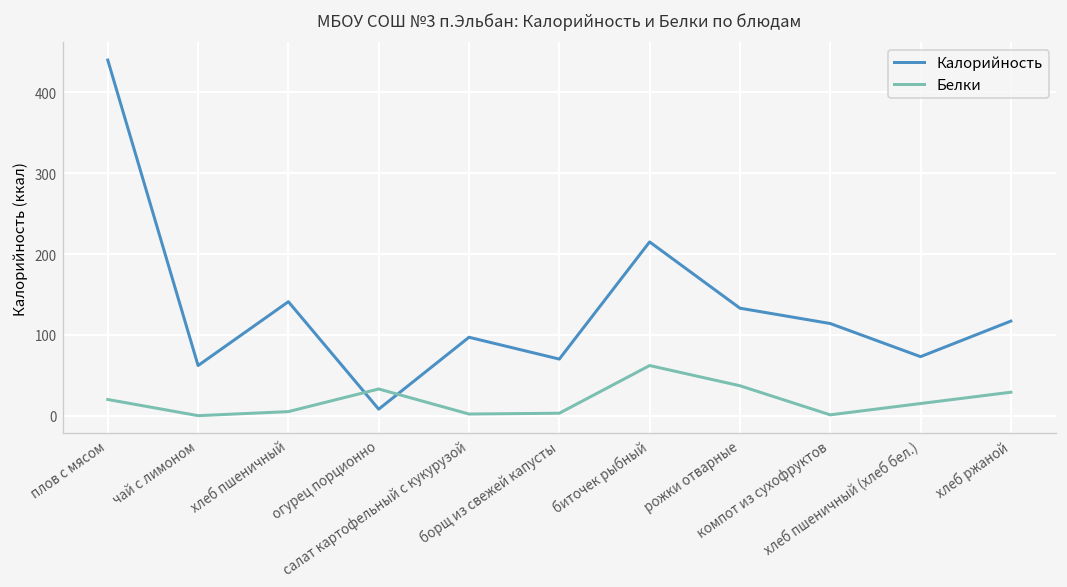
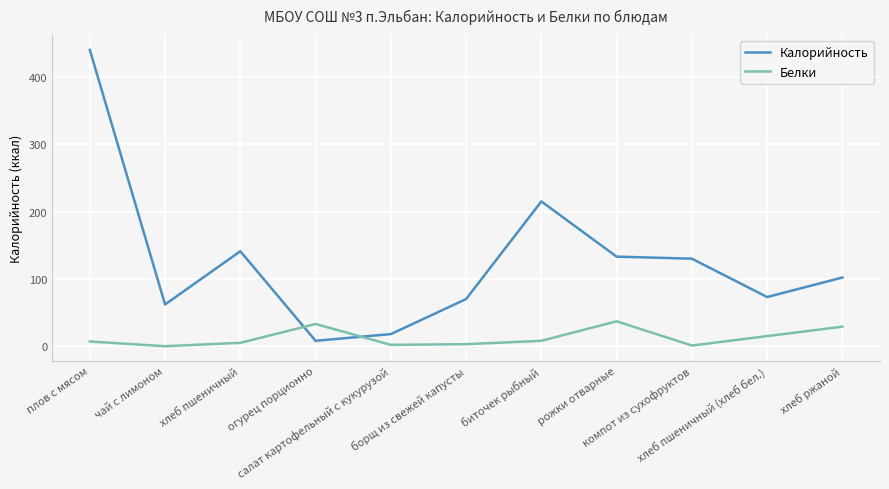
Белки, плов с мясом: 20 -> 10
Калорийность, салат картофельный с кукурузой: 100 -> 20
Белки, биточек рыбный: 60 -> 10
Калорийность, компот из сухофруктов: 110 -> 130
Калорийность, хлеб ржаной: 120 -> 100
